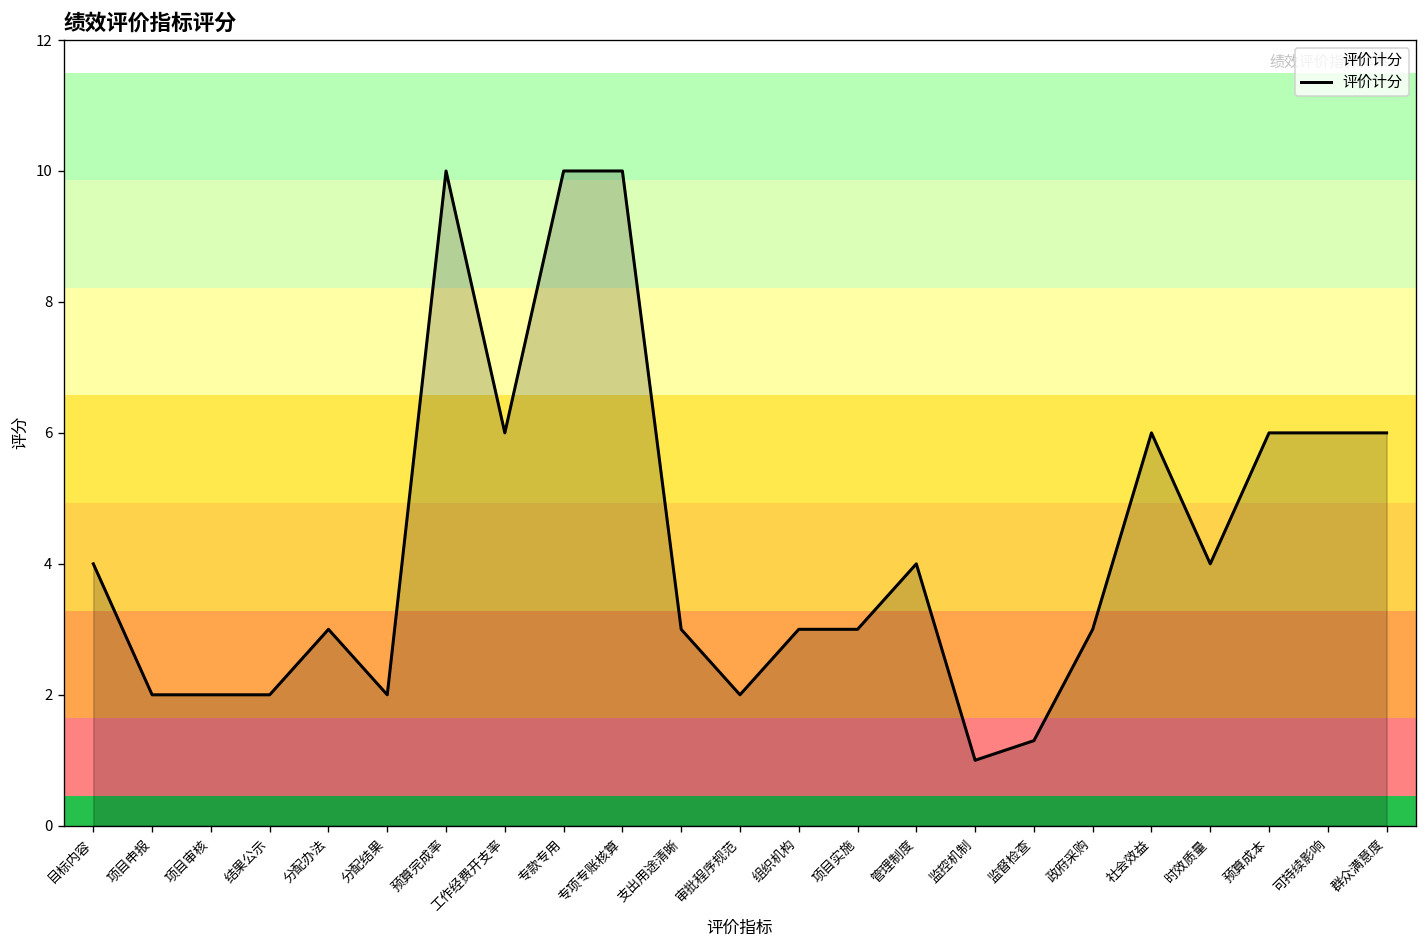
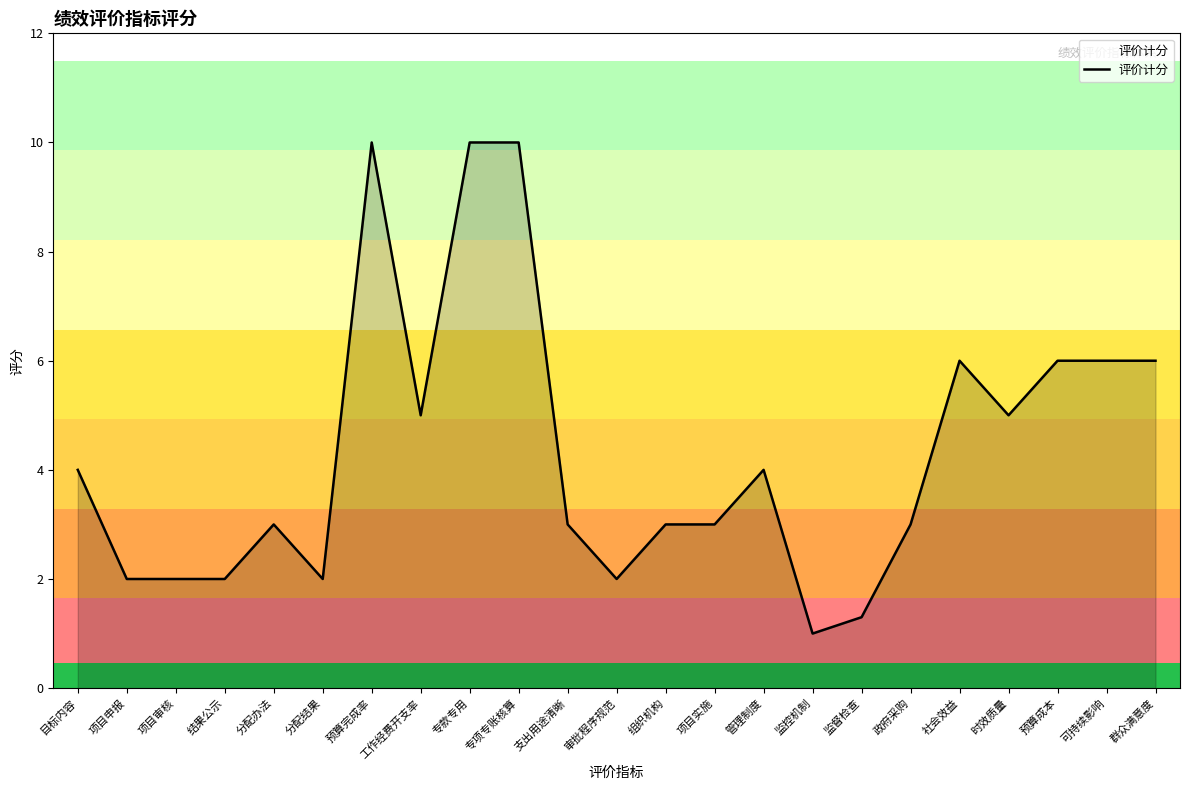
工作经费开支率: 6 -> 5
时效质量: 4 -> 5
